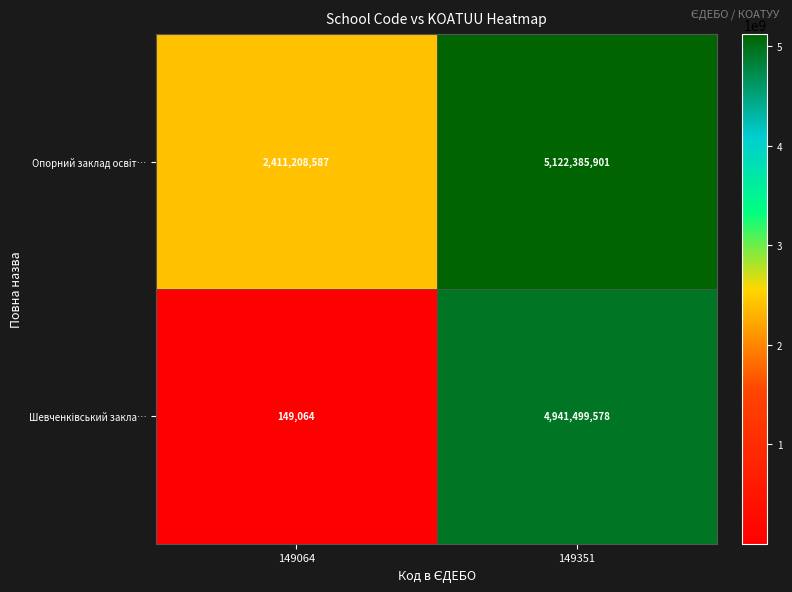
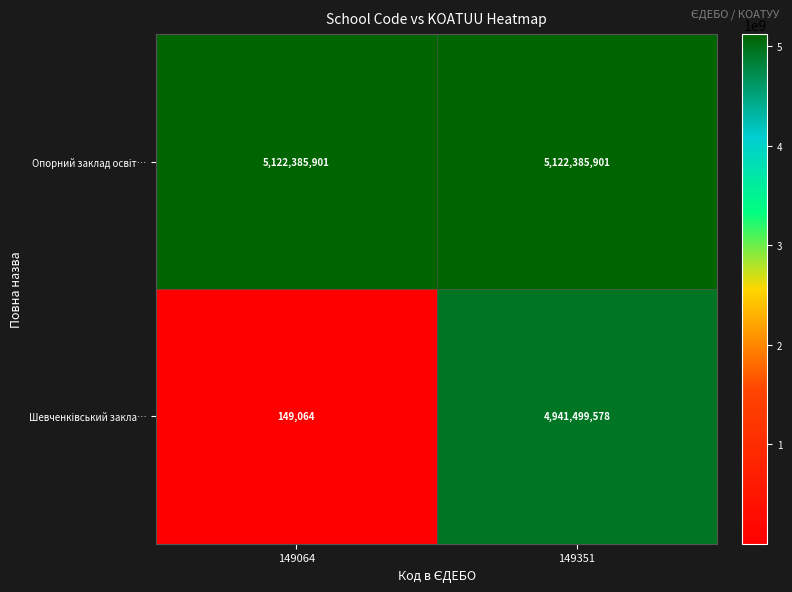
Опорний заклад освіт…, 149064: 2,411,208,587 -> 5,122,385,901
